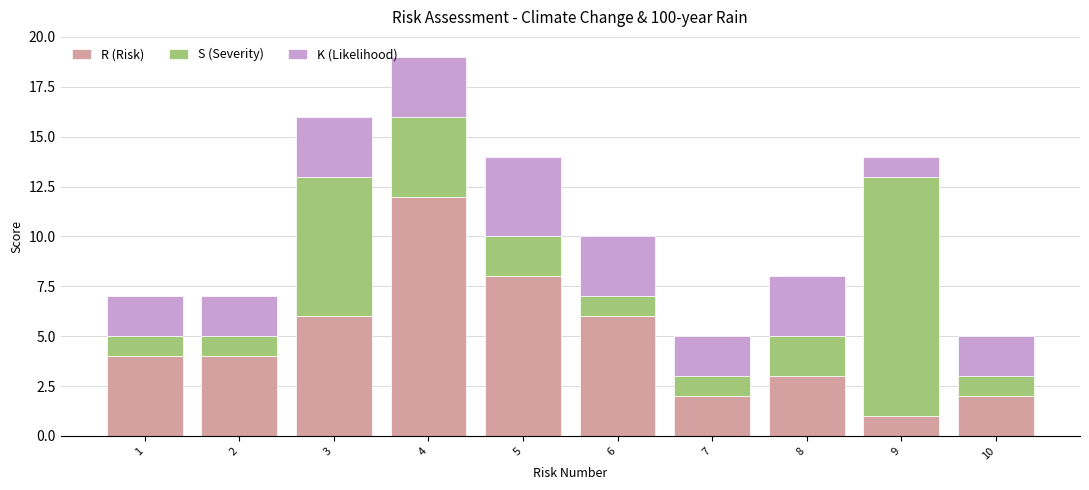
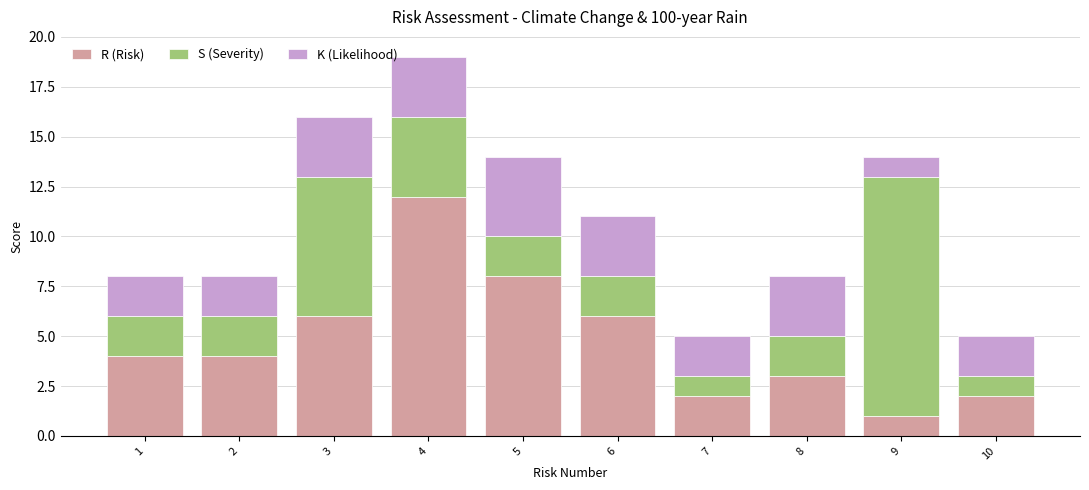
S (Severity), 1: 1 -> 2
S (Severity), 2: 1 -> 2
S (Severity), 6: 1 -> 2
